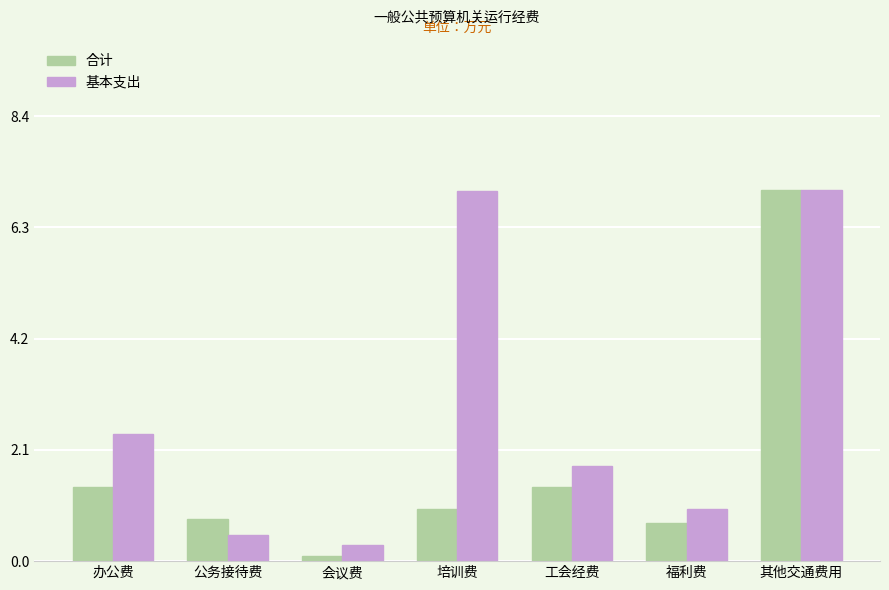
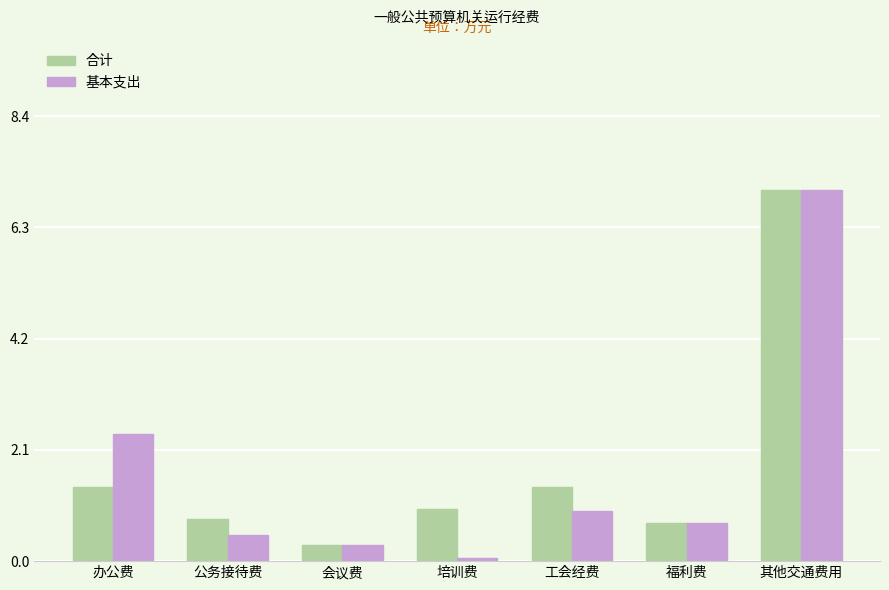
合计, 会议费: 0.1 -> 0.3
基本支出, 培训费: 7.0 -> 0.1
基本支出, 工会经费: 1.8 -> 1.0
基本支出, 福利费: 1.0 -> 0.7
